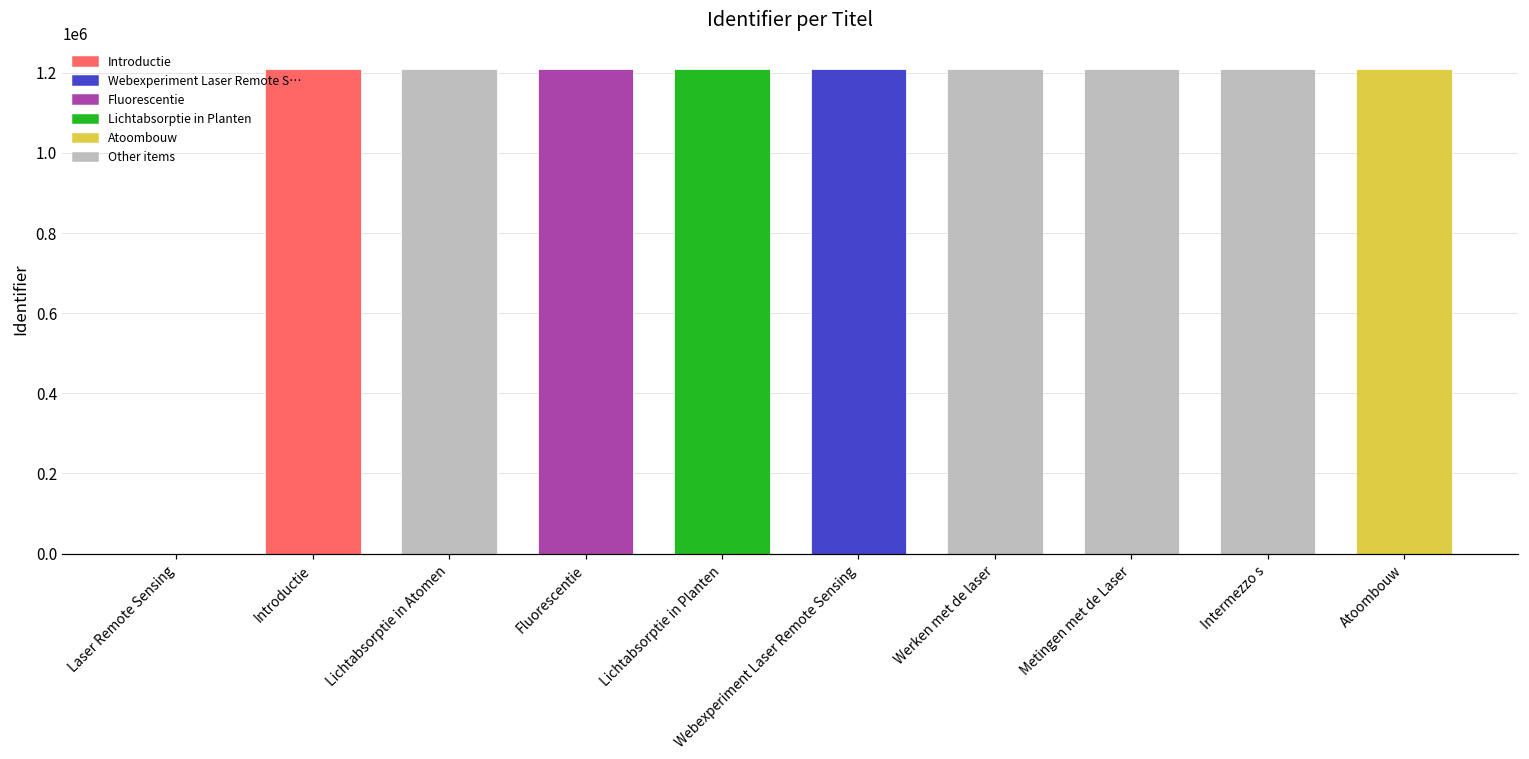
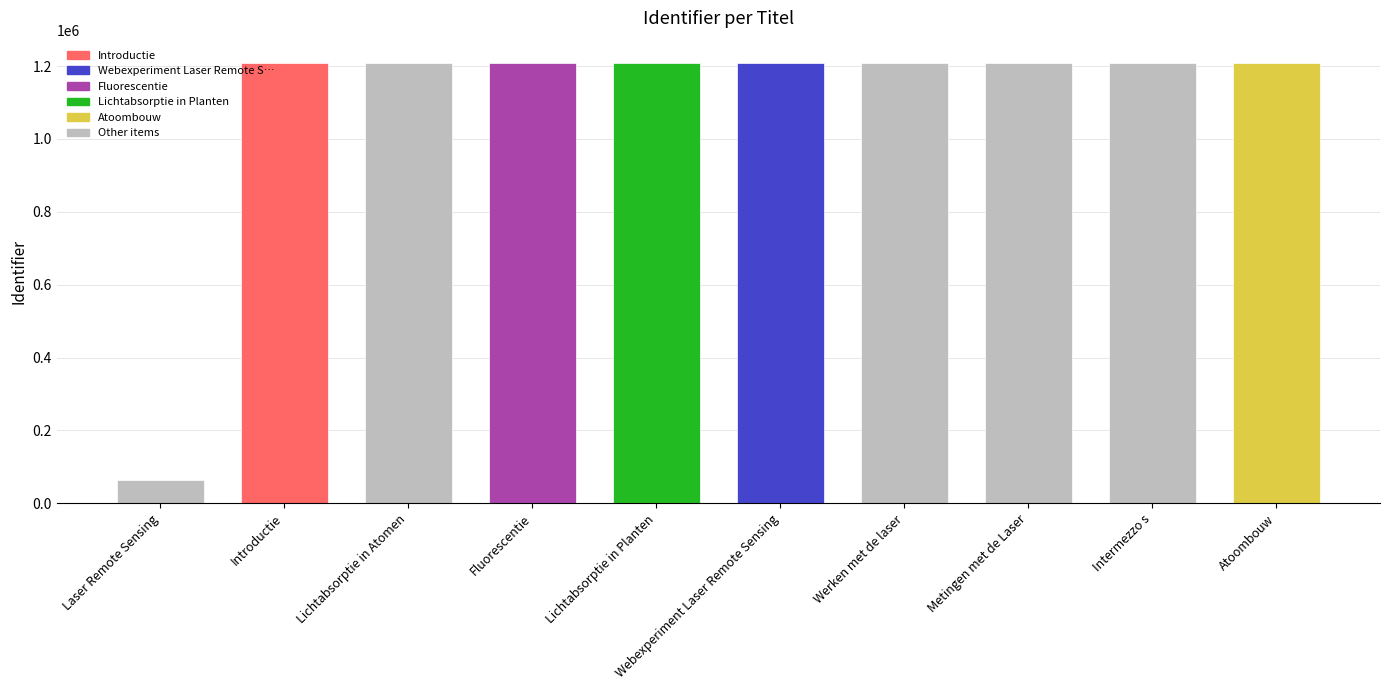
Laser Remote Sensing: 0 -> 60000
